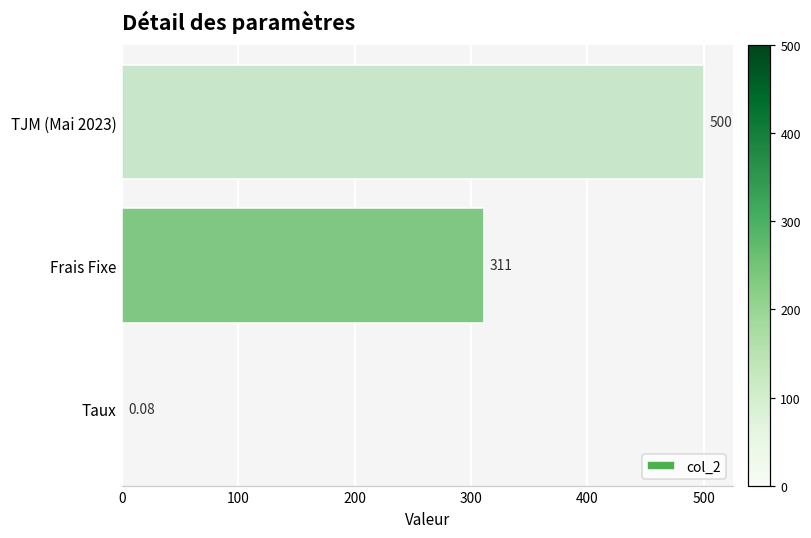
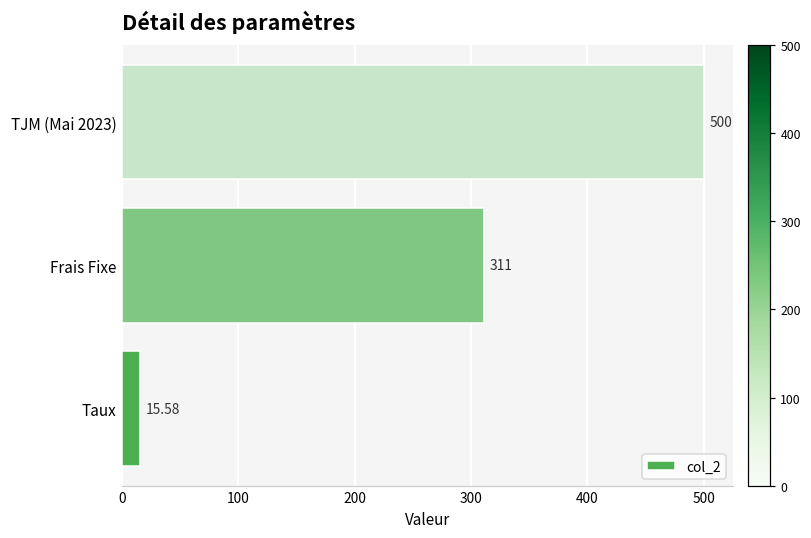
Taux: 0.08 -> 15.58
